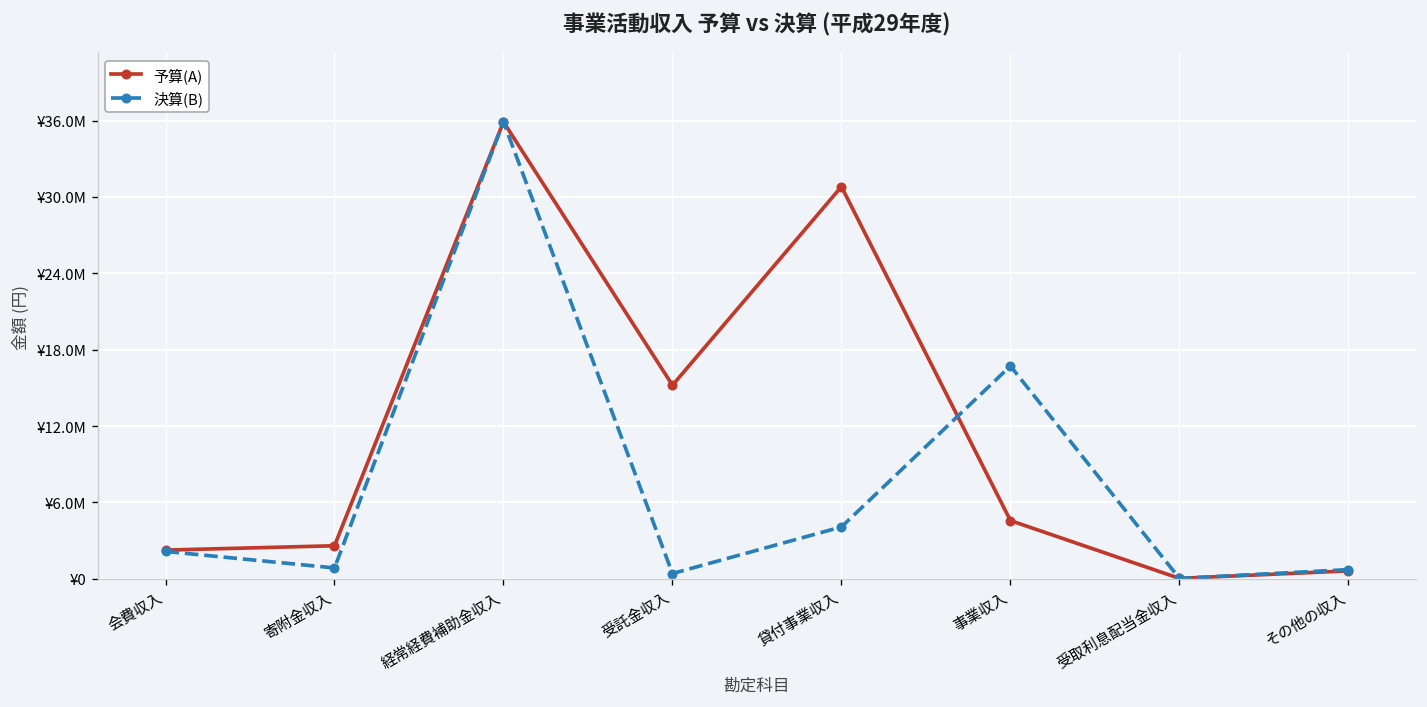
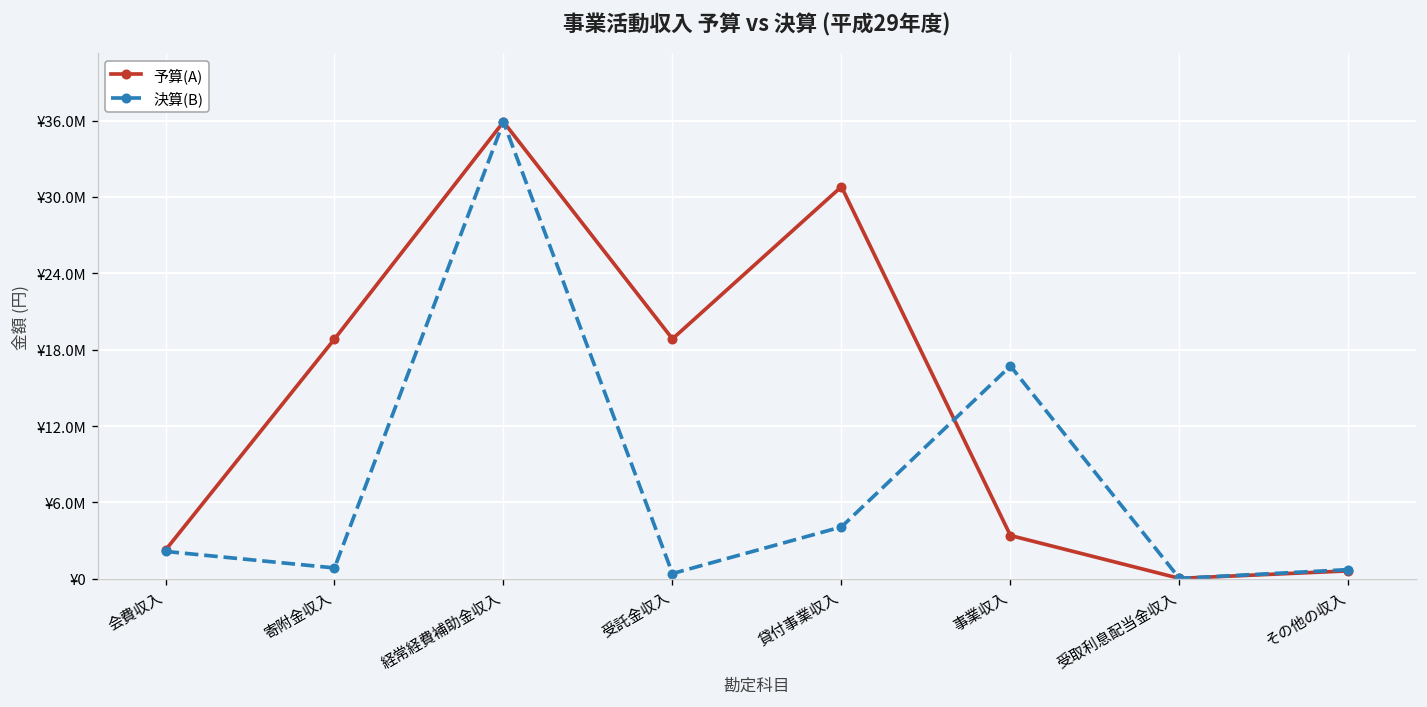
予算(A), 寄附金収入: ¥2600000 -> ¥18800000
予算(A), 受託金収入: ¥15200000 -> ¥18800000
予算(A), 事業収入: ¥4600000 -> ¥3400000
